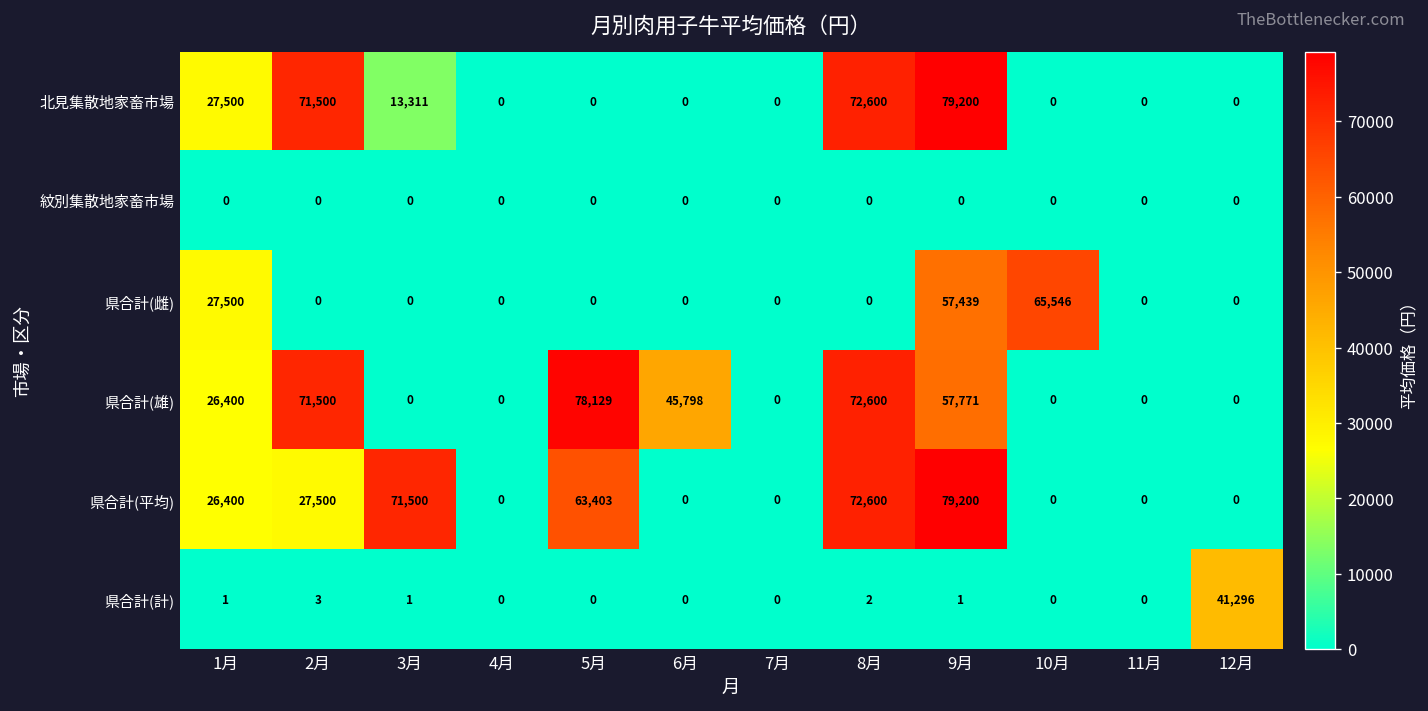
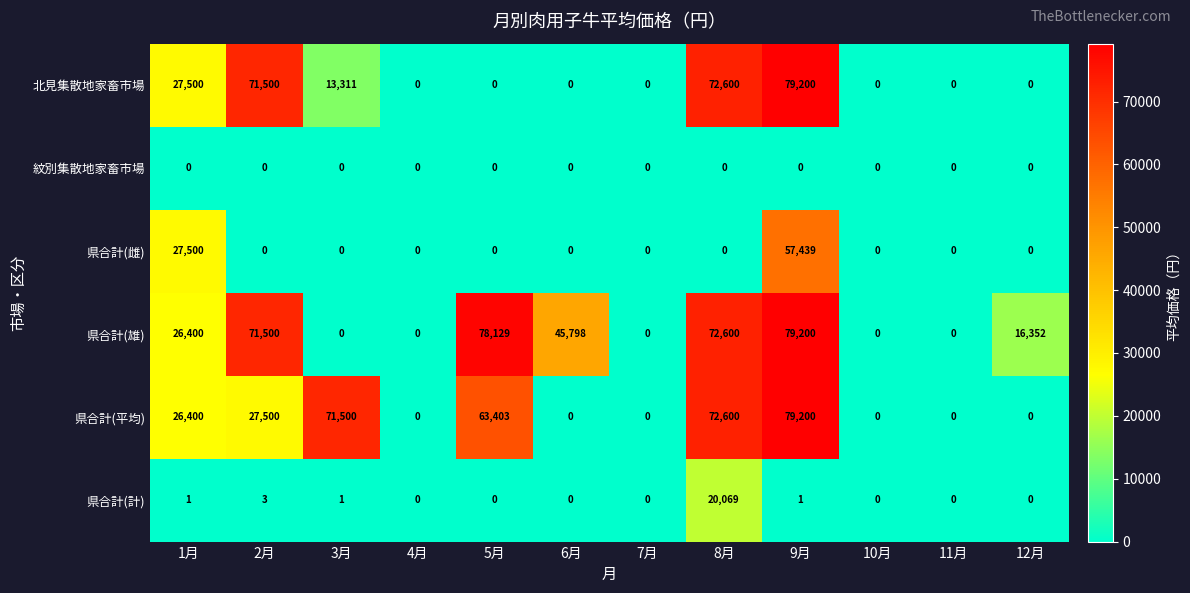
県合計(雌), 10月: 65,546 -> 0
県合計(雄), 9月: 57,771 -> 79,200
県合計(雄), 12月: 0 -> 16,352
県合計(計), 8月: 2 -> 20,069
県合計(計), 12月: 41,296 -> 0
